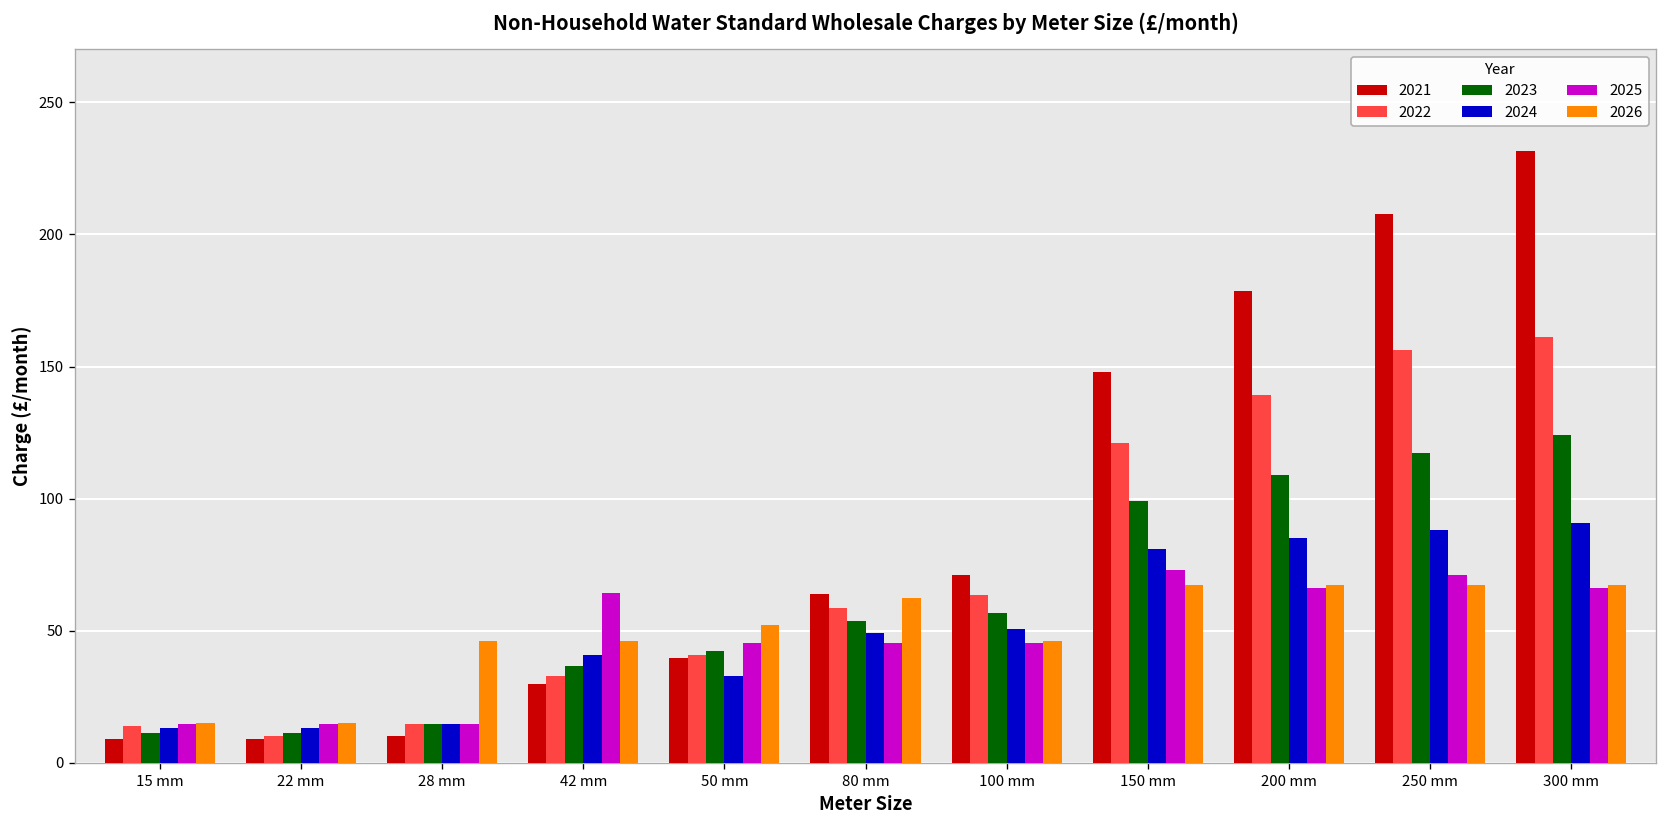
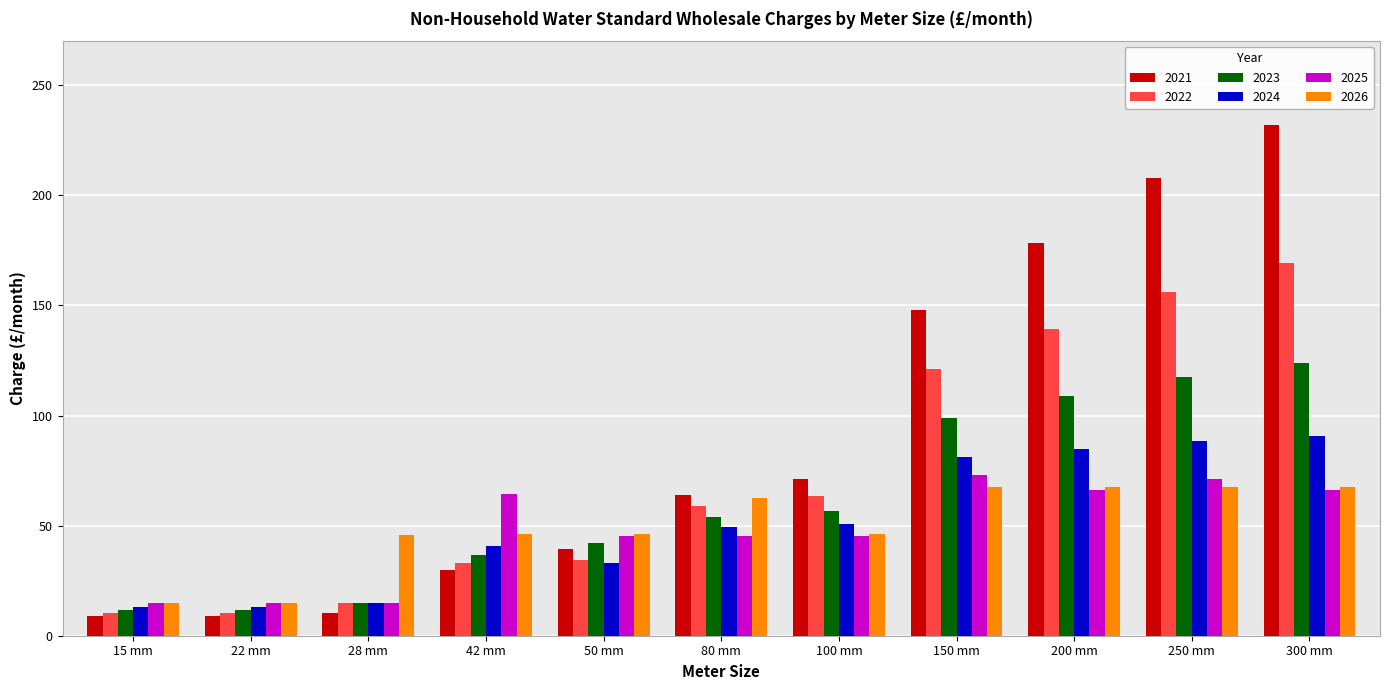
2022, 15 mm: 14 -> 10
2022, 50 mm: 41 -> 35
2026, 50 mm: 52 -> 46
2022, 300 mm: 161 -> 169
